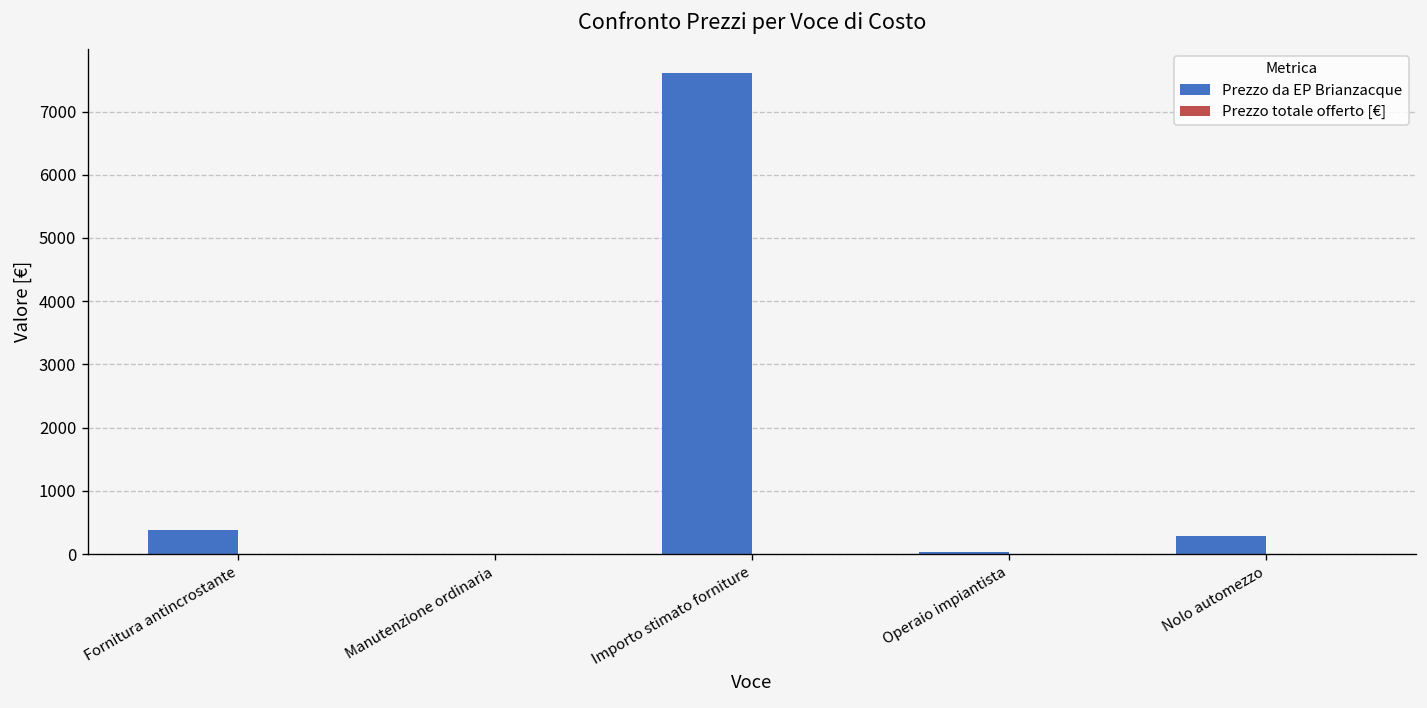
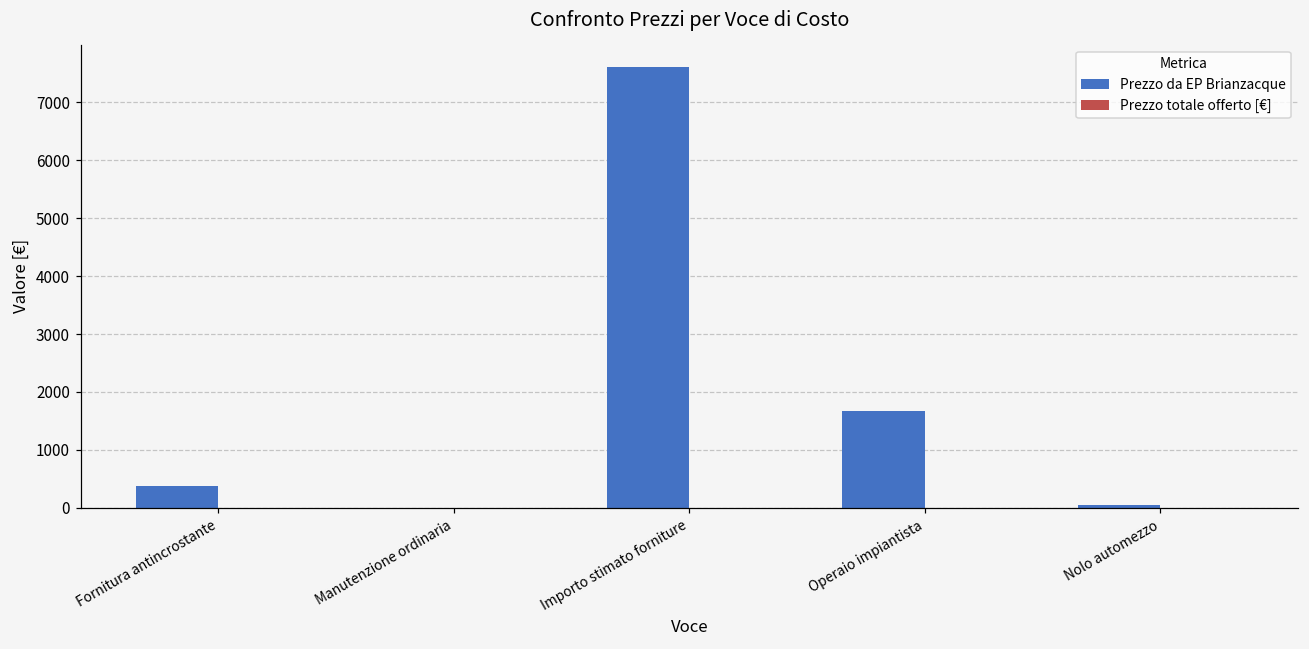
Prezzo da EP Brianzacque, Operaio impiantista: 0 -> 1700
Prezzo da EP Brianzacque, Nolo automezzo: 300 -> 0
